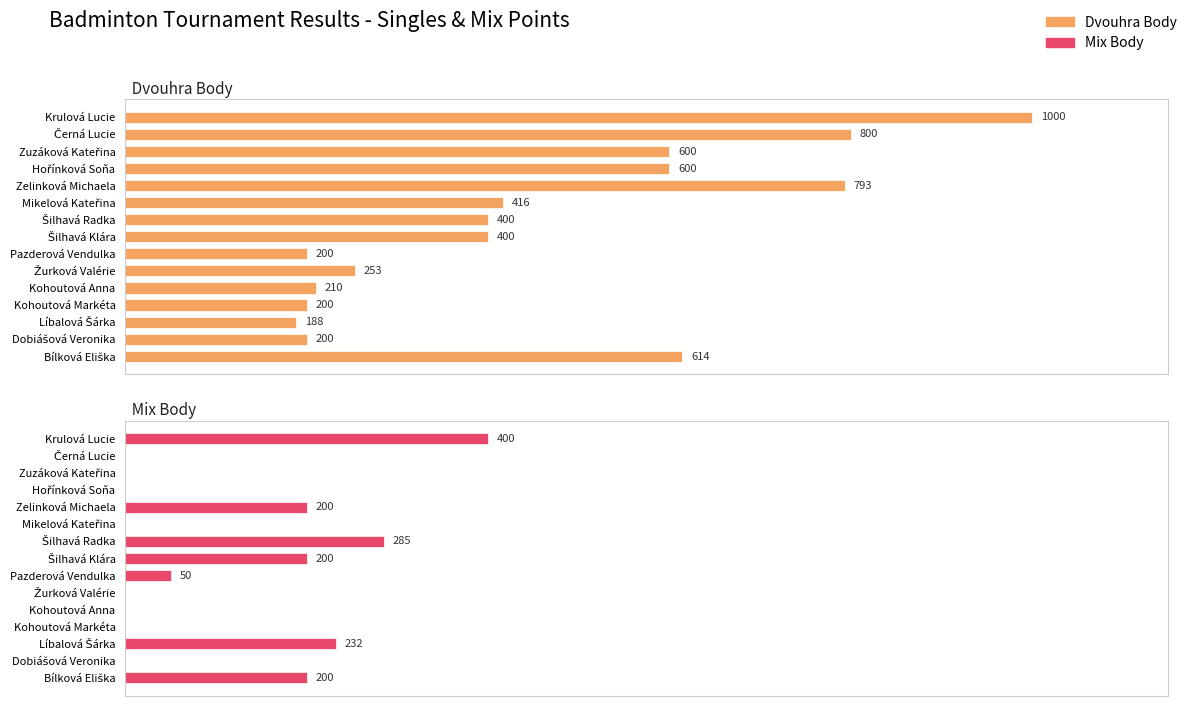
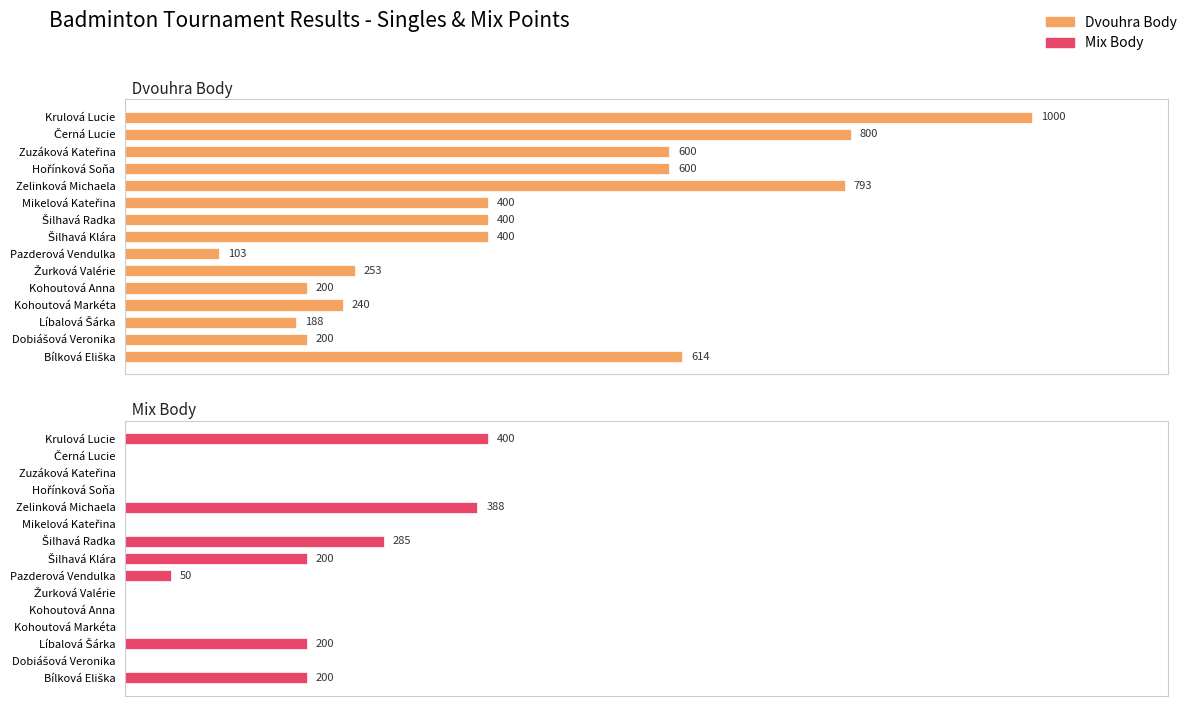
Dvouhra Body, Mikelová Kateřina: 416 -> 400
Dvouhra Body, Pazderová Vendulka: 200 -> 103
Dvouhra Body, Kohoutová Anna: 210 -> 200
Dvouhra Body, Kohoutová Markéta: 200 -> 240
Mix Body, Zelinková Michaela: 200 -> 388
Mix Body, Líbalová Šárka: 232 -> 200
